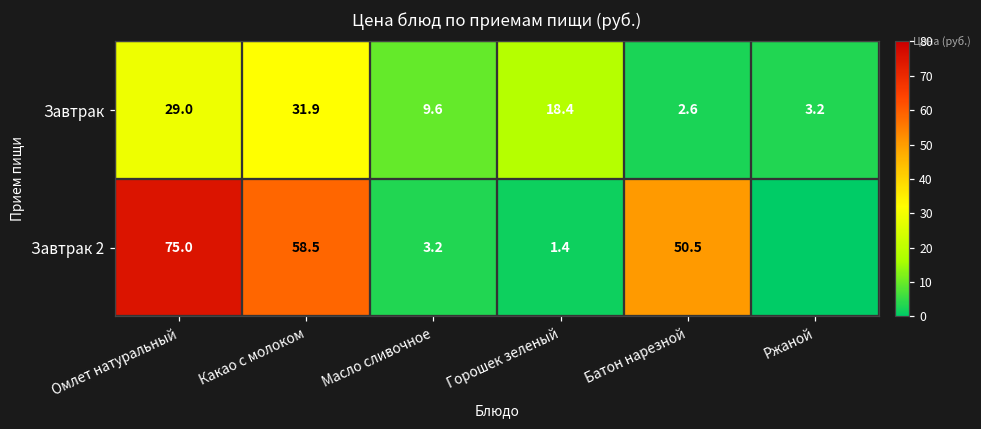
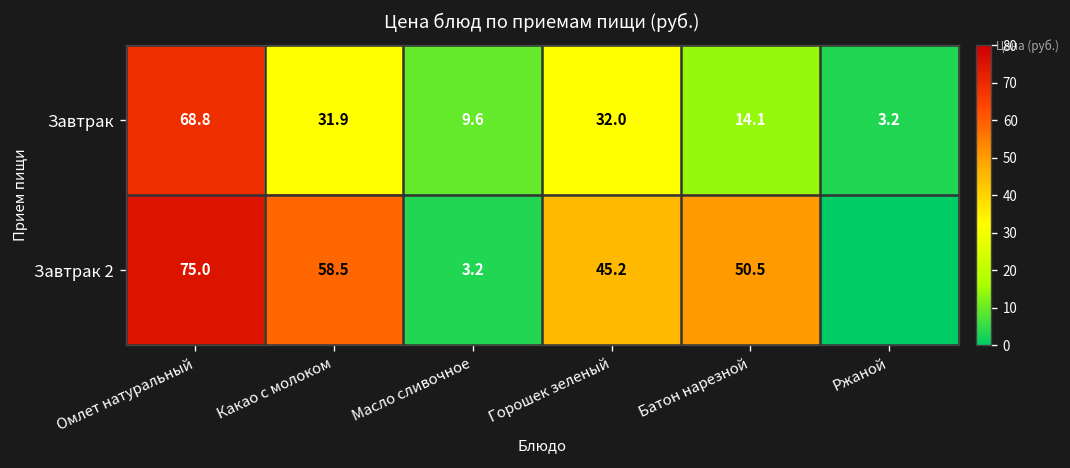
Завтрак, Омлет натуральный: 29.0 -> 68.8
Завтрак, Горошек зеленый: 18.4 -> 32.0
Завтрак, Батон нарезной: 2.6 -> 14.1
Завтрак 2, Горошек зеленый: 1.4 -> 45.2
